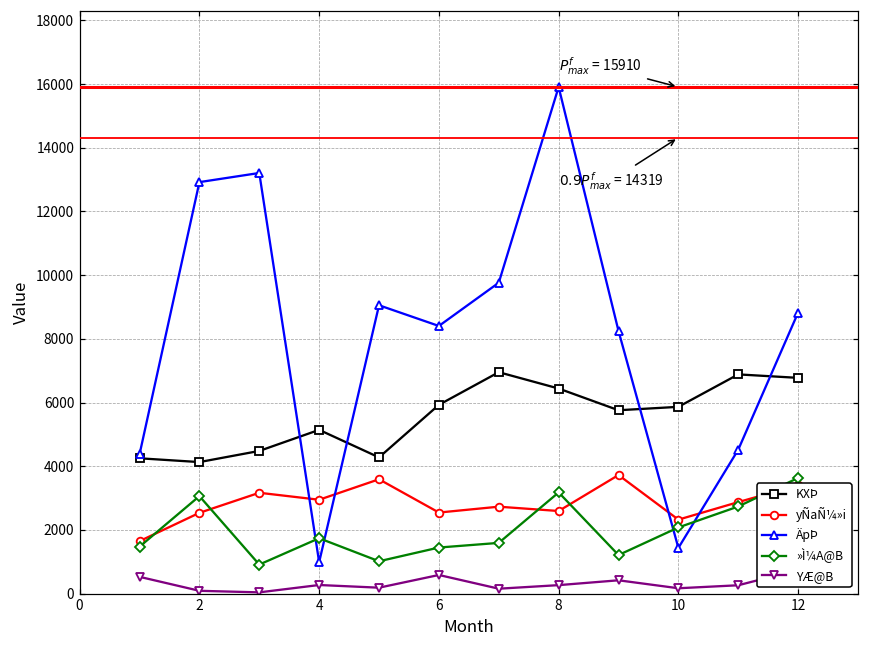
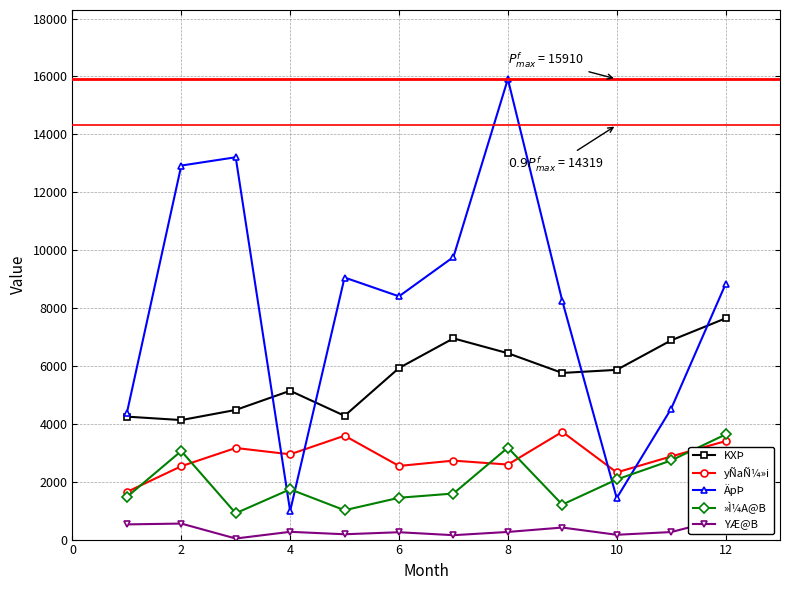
YÆ@B, 2: 100 -> 600
YÆ@B, 6: 600 -> 300
KXÞ, 12: 6800 -> 7600
